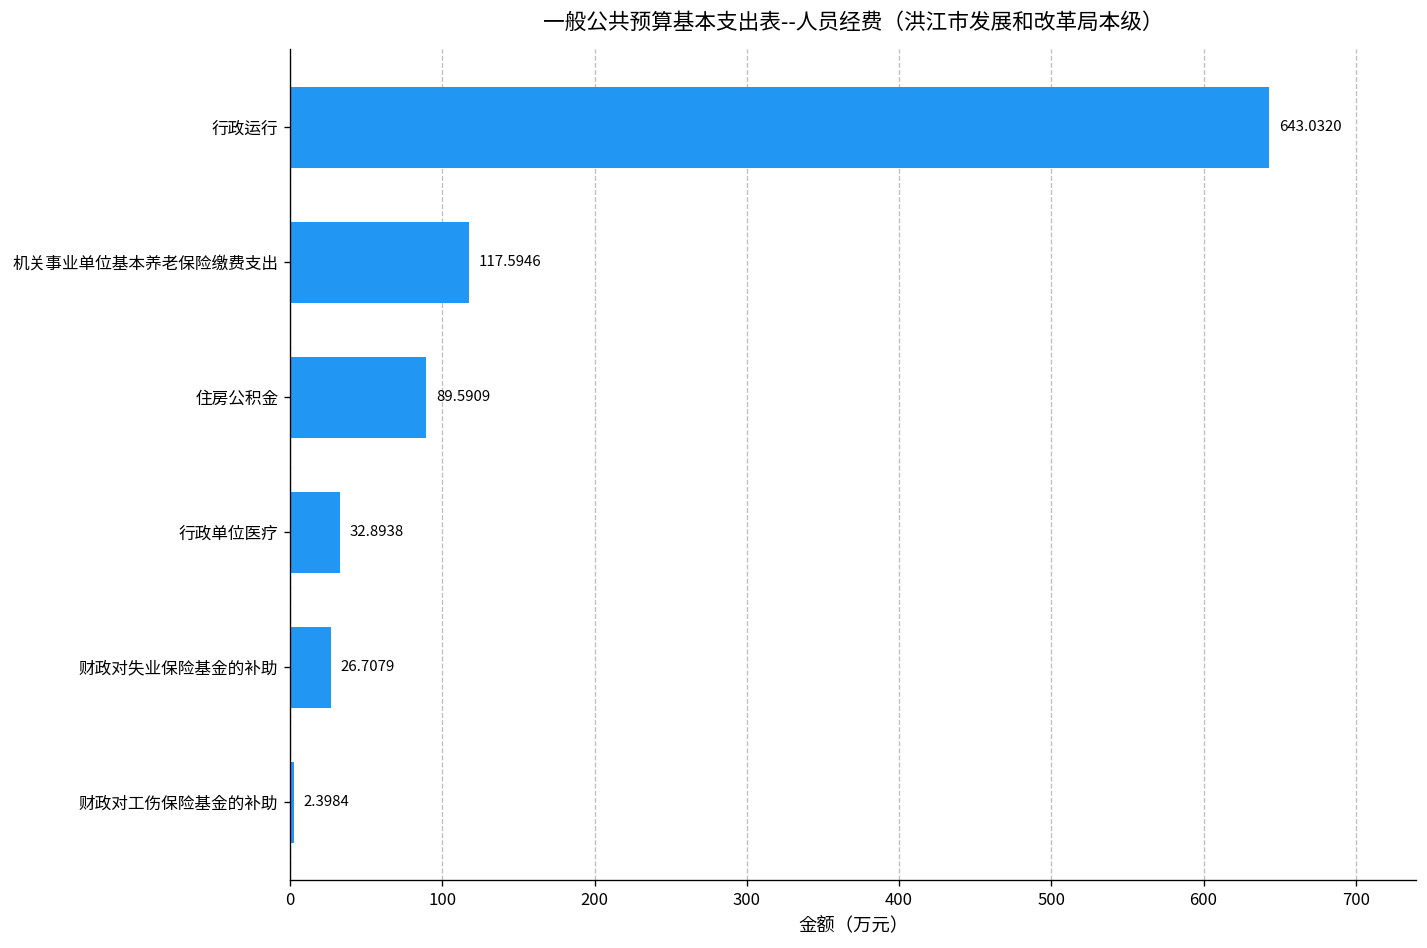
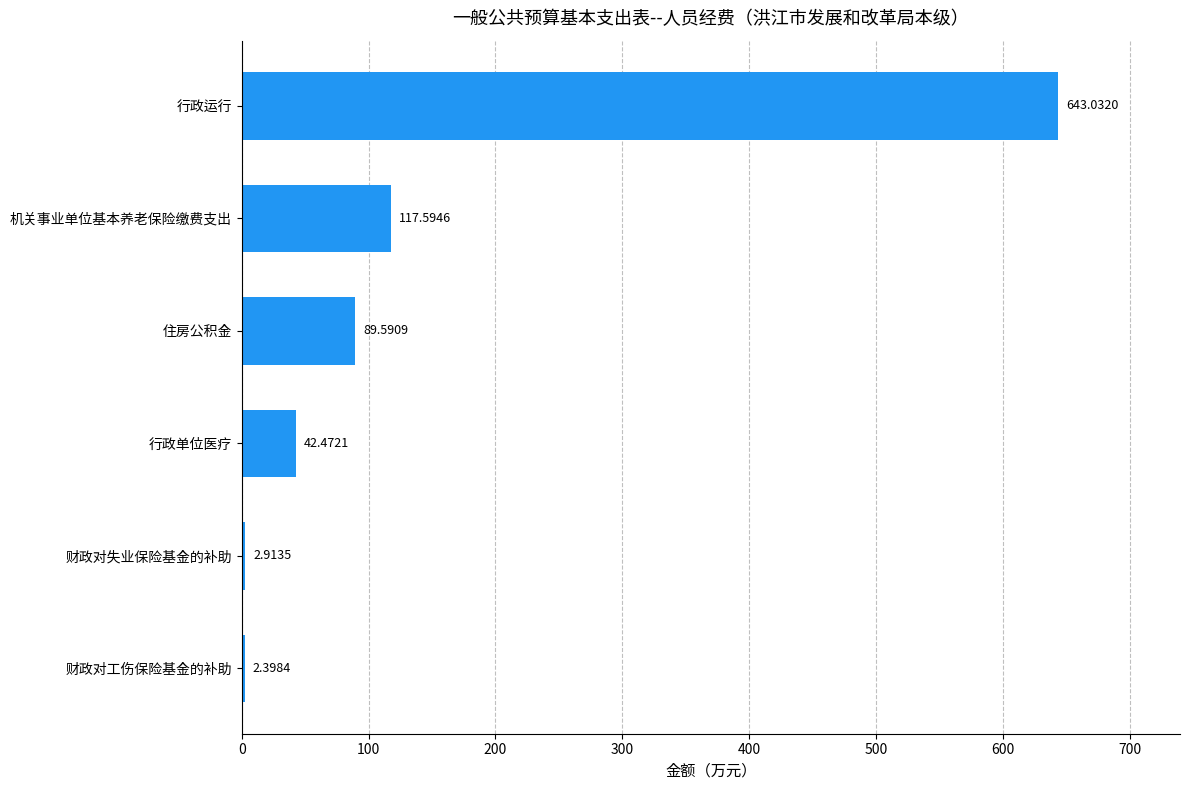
行政单位医疗: 32.8938 -> 42.4721
财政对失业保险基金的补助: 26.7079 -> 2.9135
